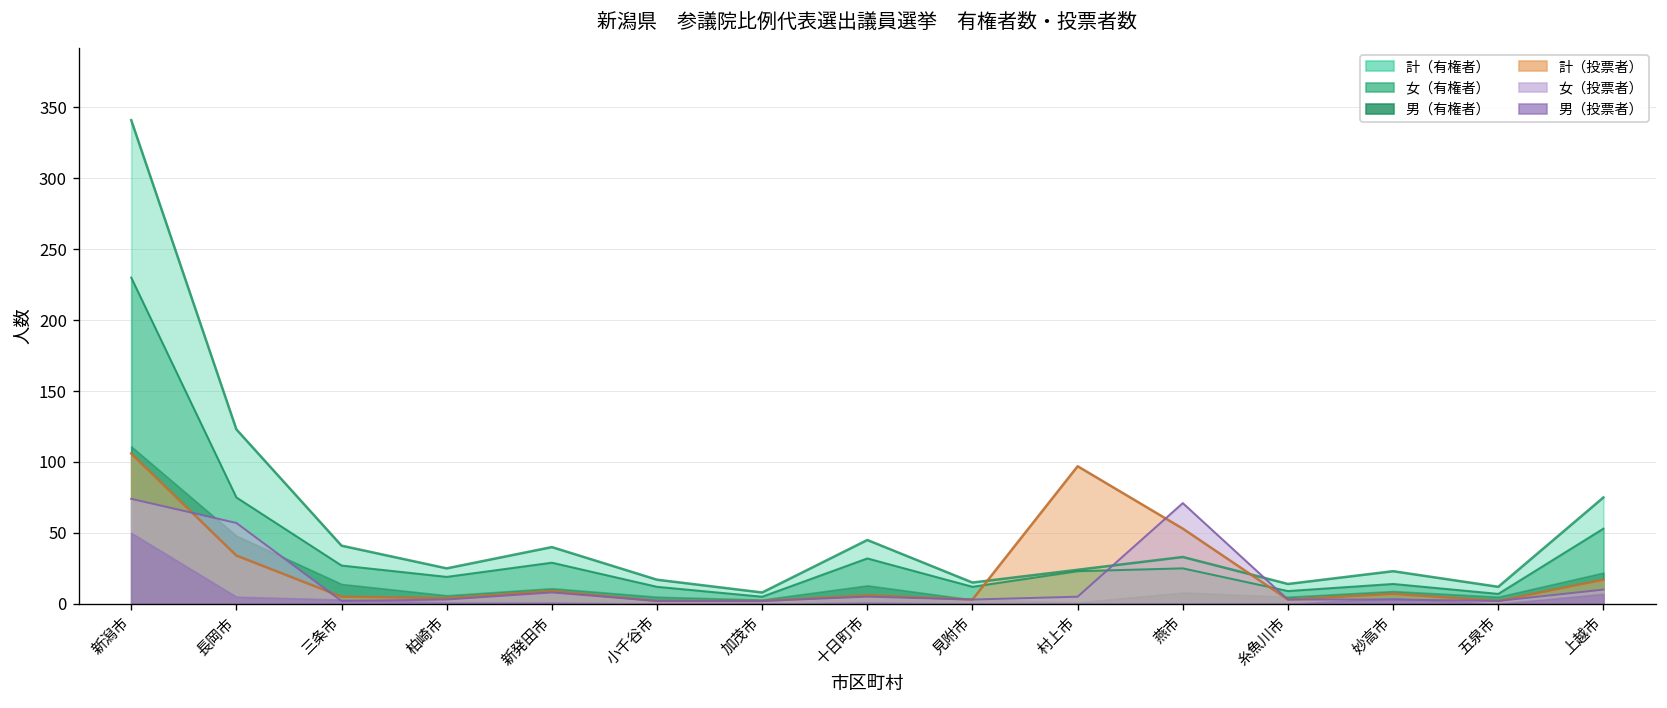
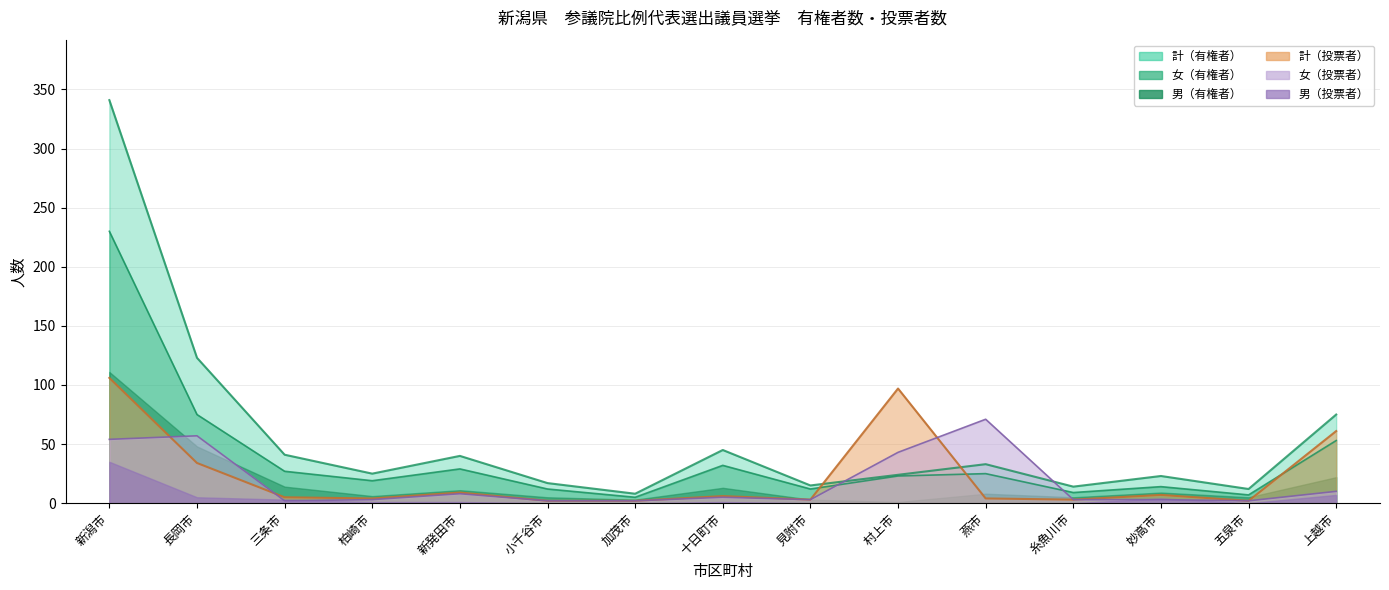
女（投票者）, 新潟市: 74 -> 54
男（投票者）, 新潟市: 50 -> 35
女（投票者）, 村上市: 5 -> 43
計（投票者）, 燕市: 53 -> 4
計（投票者）, 上越市: 17 -> 61
